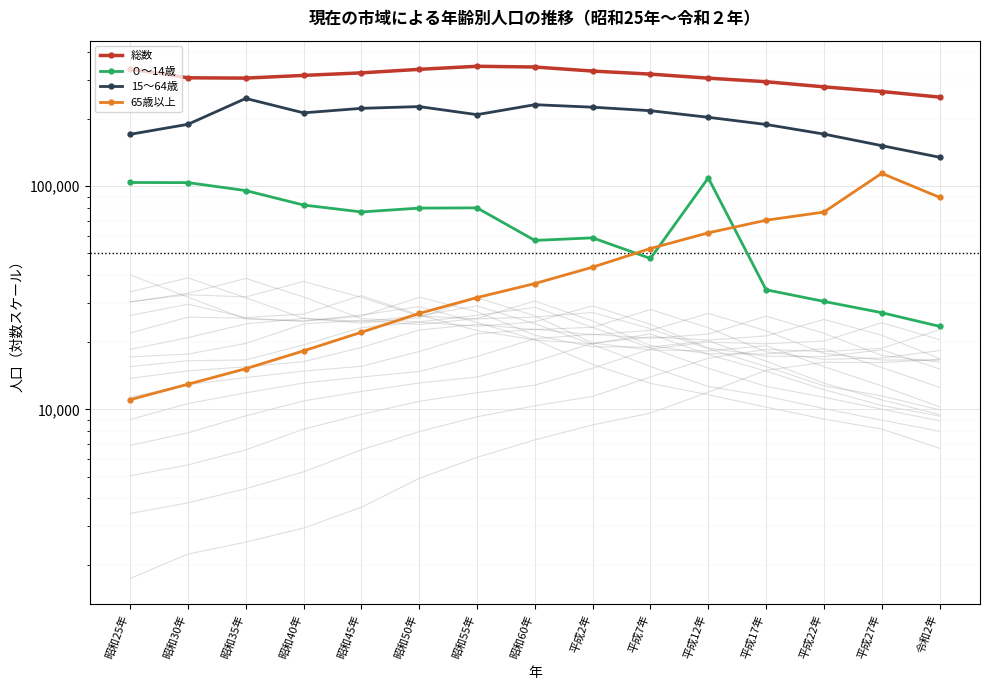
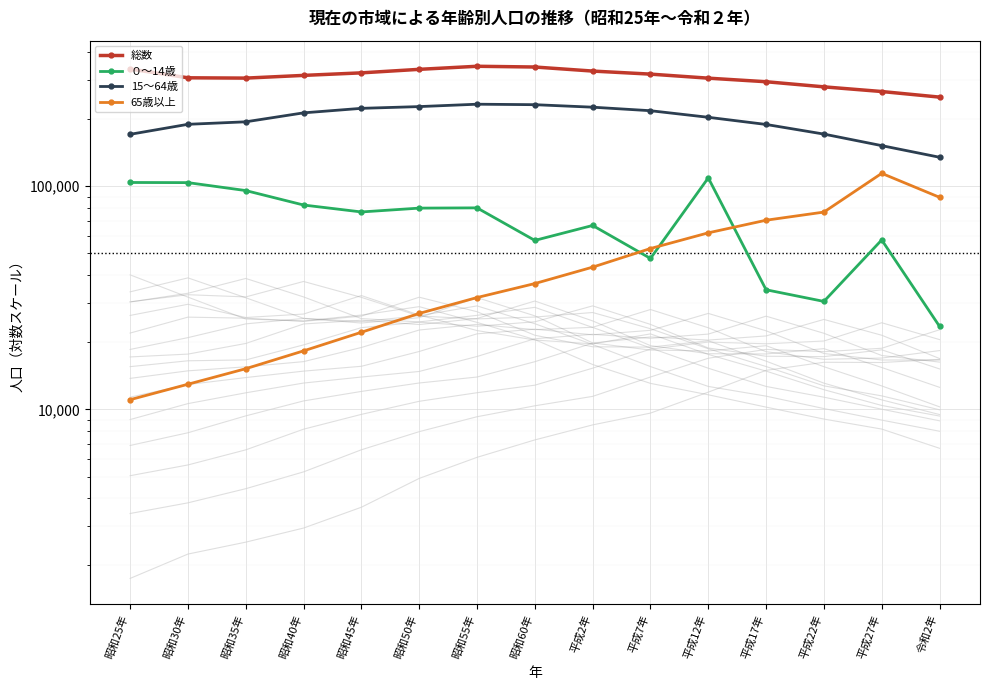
15～64歳, 昭和35年: 250,000 -> 190,000
15～64歳, 昭和55年: 210,000 -> 230,000
０～14歳, 平成2年: 59,000 -> 67,000
０～14歳, 平成27年: 27,000 -> 57,000
